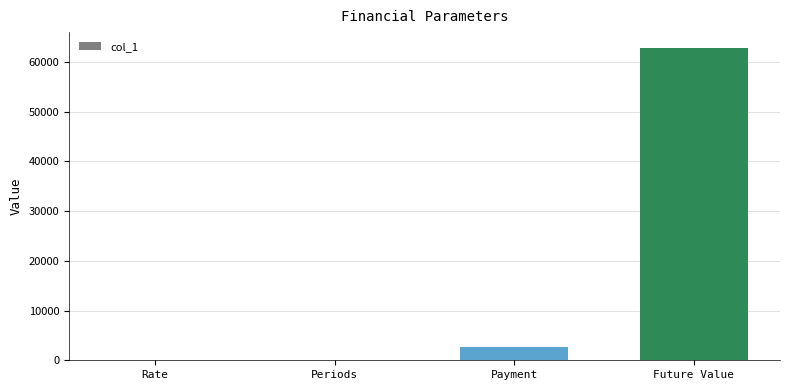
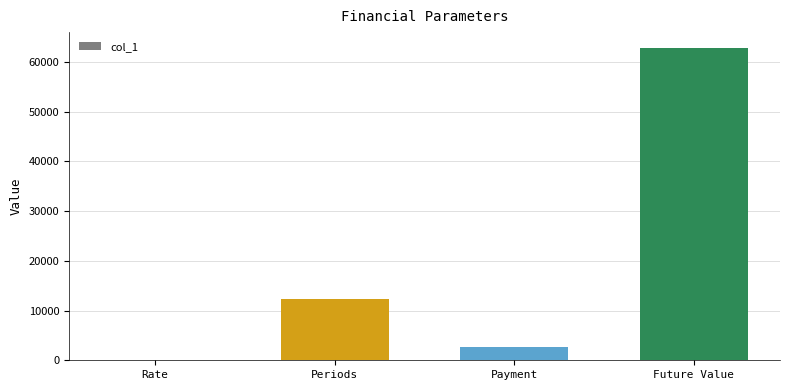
Periods: 0 -> 12000
